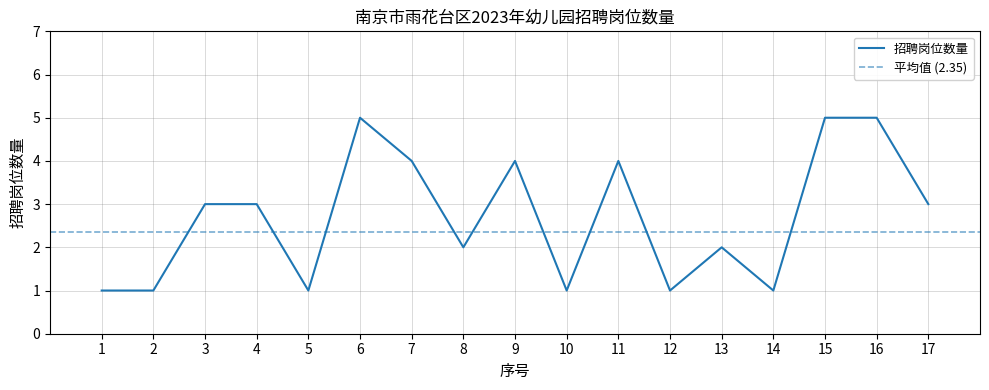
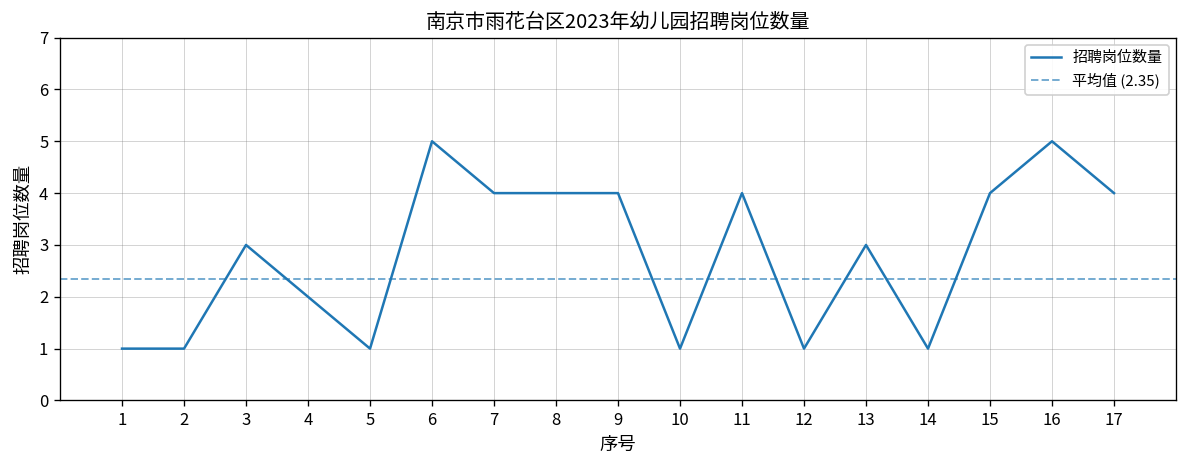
4: 3 -> 2
8: 2 -> 4
13: 2 -> 3
15: 5 -> 4
17: 3 -> 4
